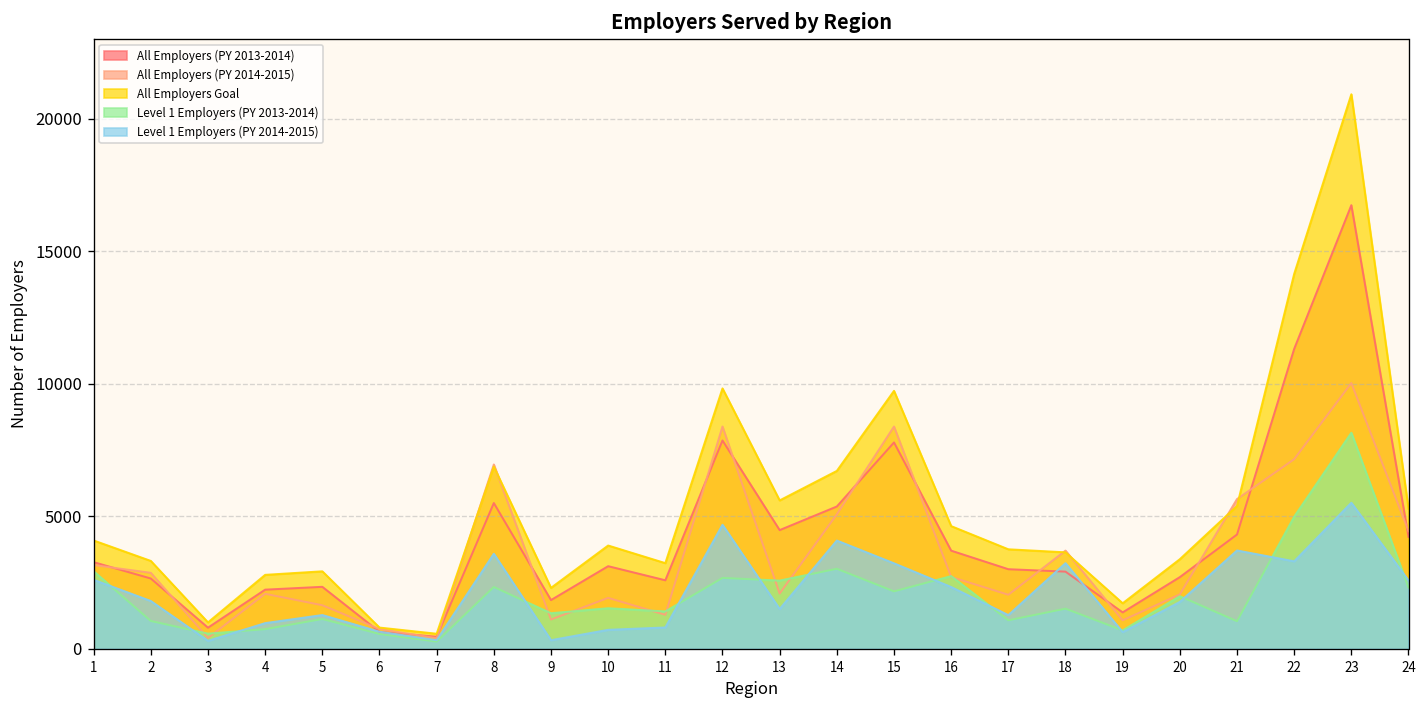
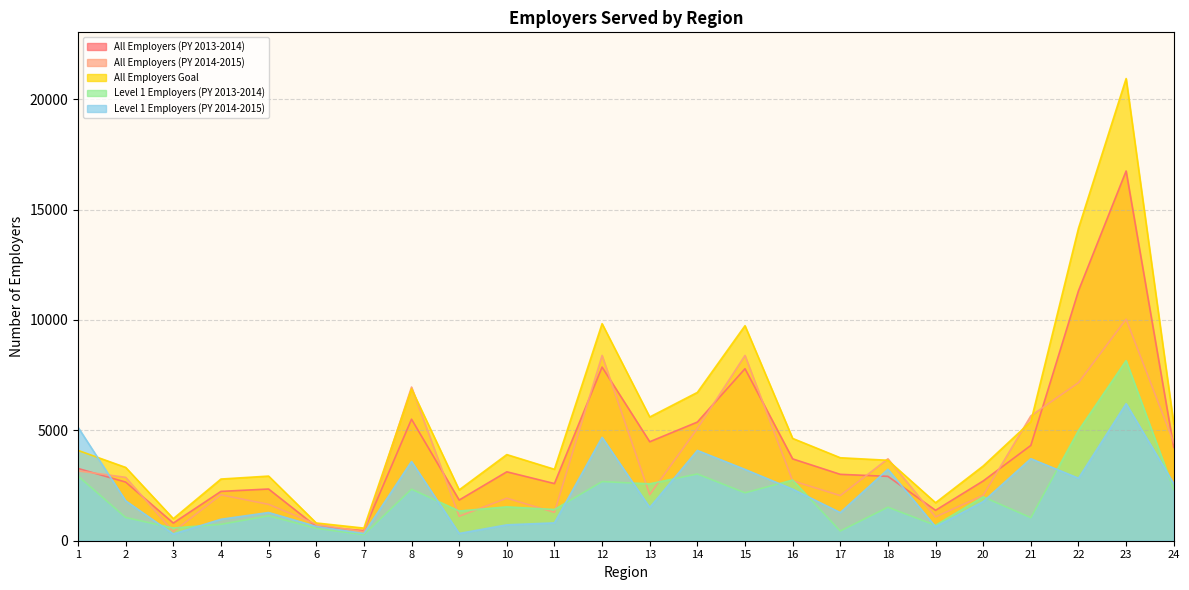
Level 1 Employers (PY 2014-2015), 1: 2600 -> 5100
Level 1 Employers (PY 2013-2014), 17: 1100 -> 400
Level 1 Employers (PY 2014-2015), 22: 3300 -> 2800
Level 1 Employers (PY 2014-2015), 23: 5500 -> 6200
